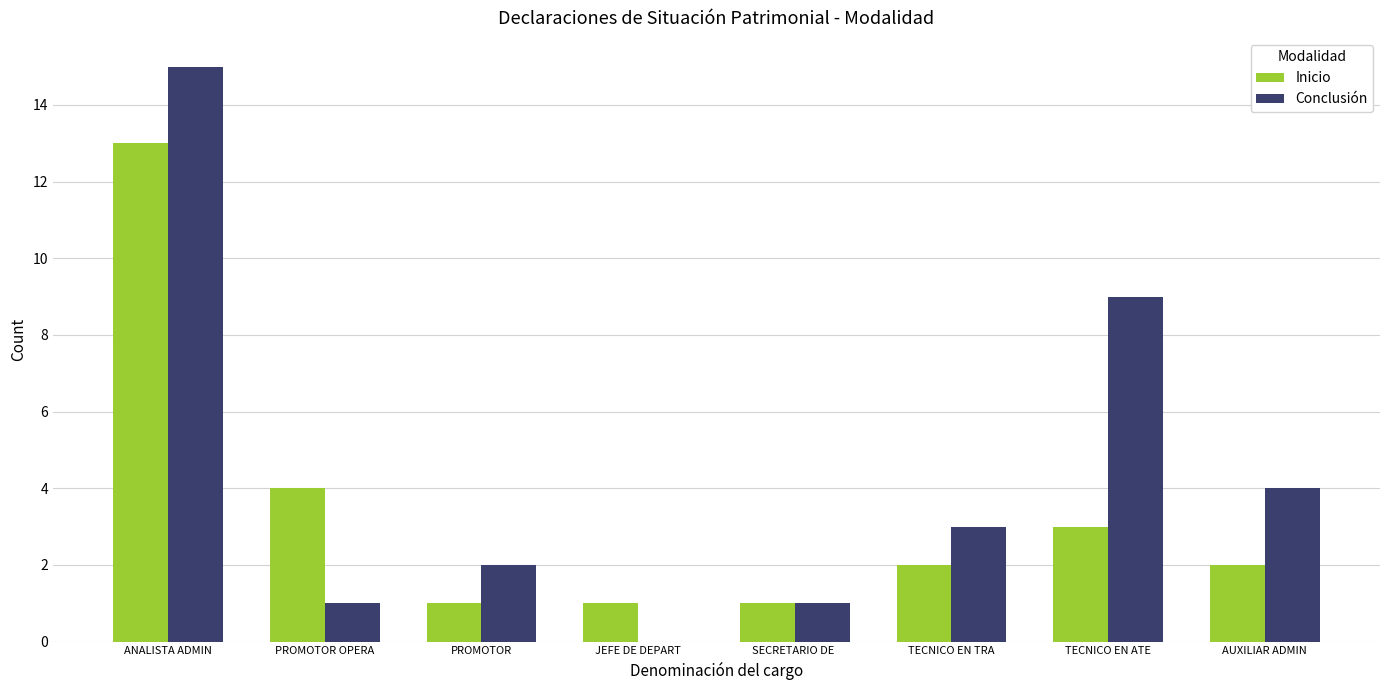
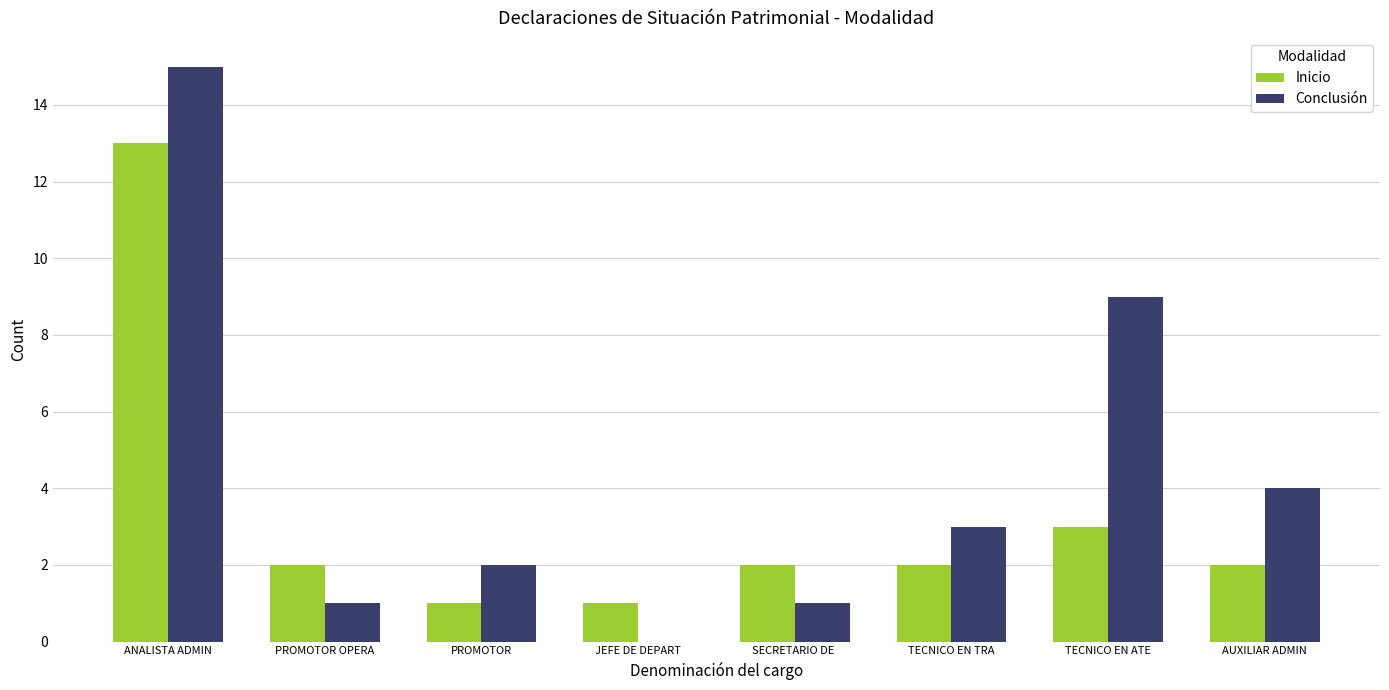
Inicio, PROMOTOR OPERA: 4 -> 2
Inicio, SECRETARIO DE: 1 -> 2
